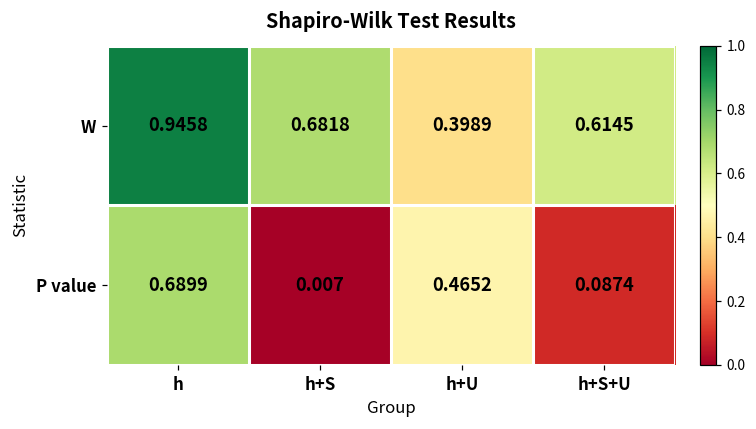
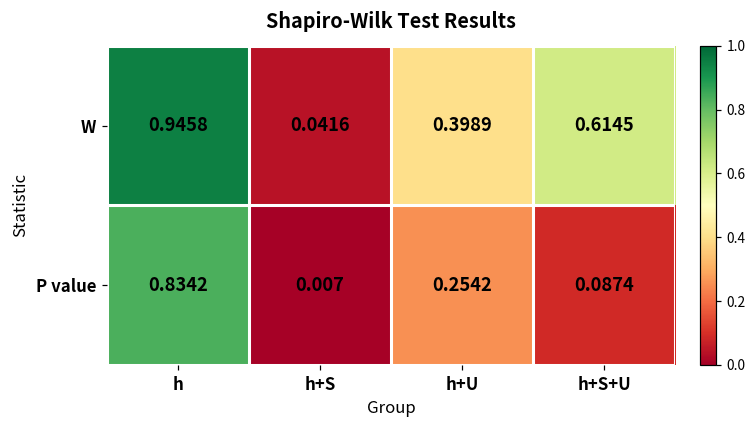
W, h+S: 0.6818 -> 0.0416
P value, h: 0.6899 -> 0.8342
P value, h+U: 0.4652 -> 0.2542
